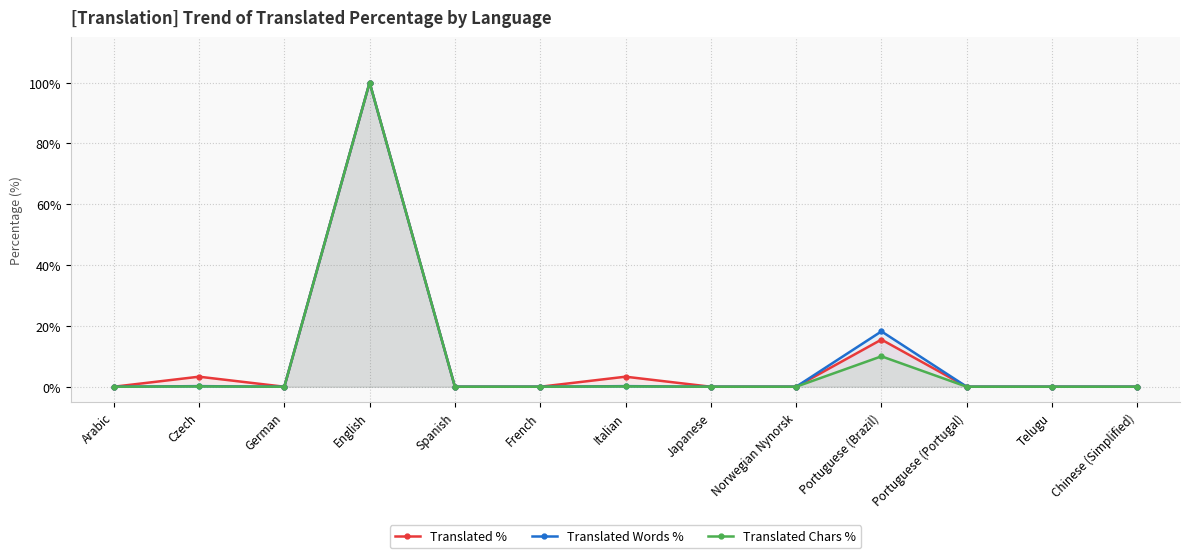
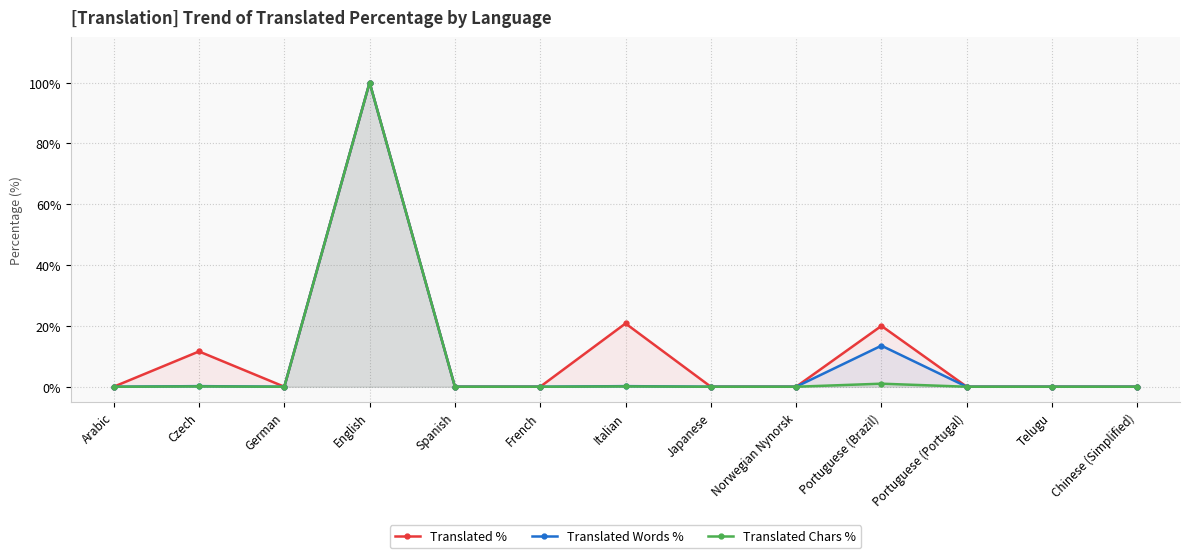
Translated %, Czech: 3% -> 12%
Translated %, Italian: 3% -> 21%
Translated %, Portuguese (Brazil): 16% -> 20%
Translated Words %, Portuguese (Brazil): 18% -> 14%
Translated Chars %, Portuguese (Brazil): 10% -> 1%
